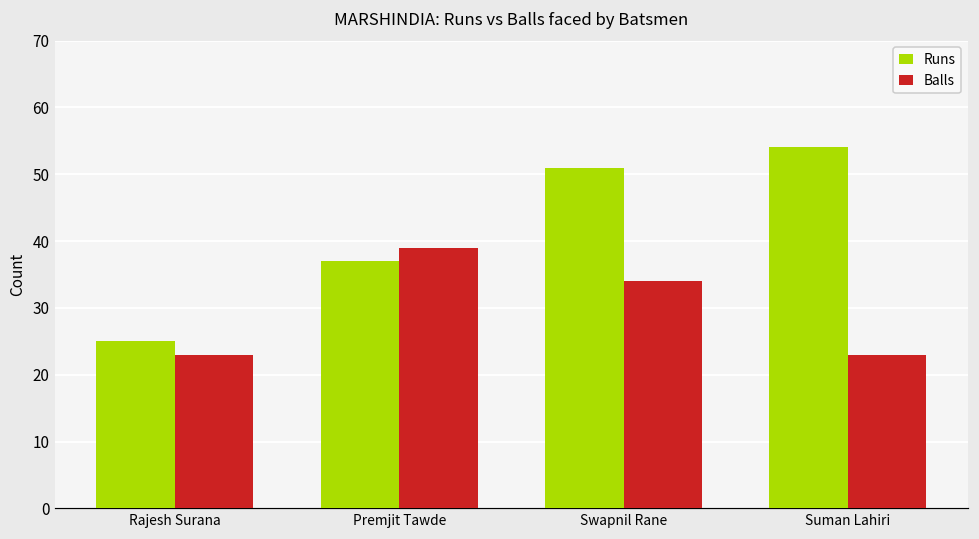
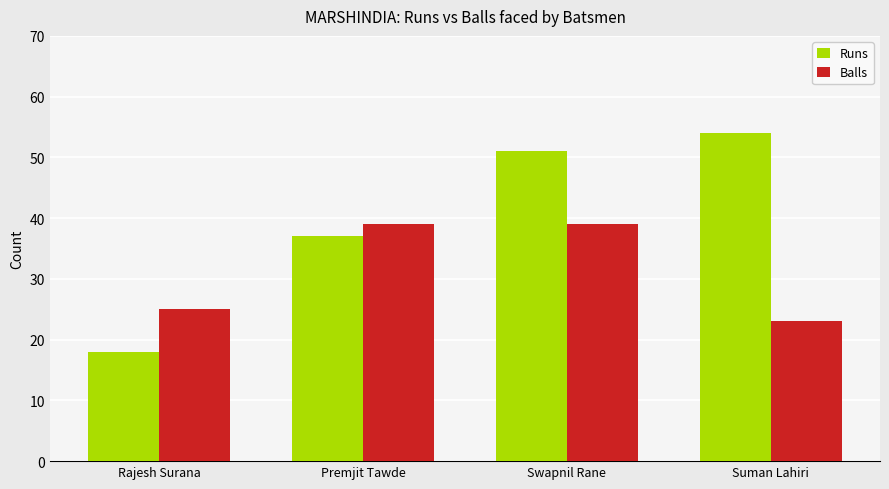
Runs, Rajesh Surana: 25 -> 18
Balls, Rajesh Surana: 23 -> 25
Balls, Swapnil Rane: 34 -> 39
